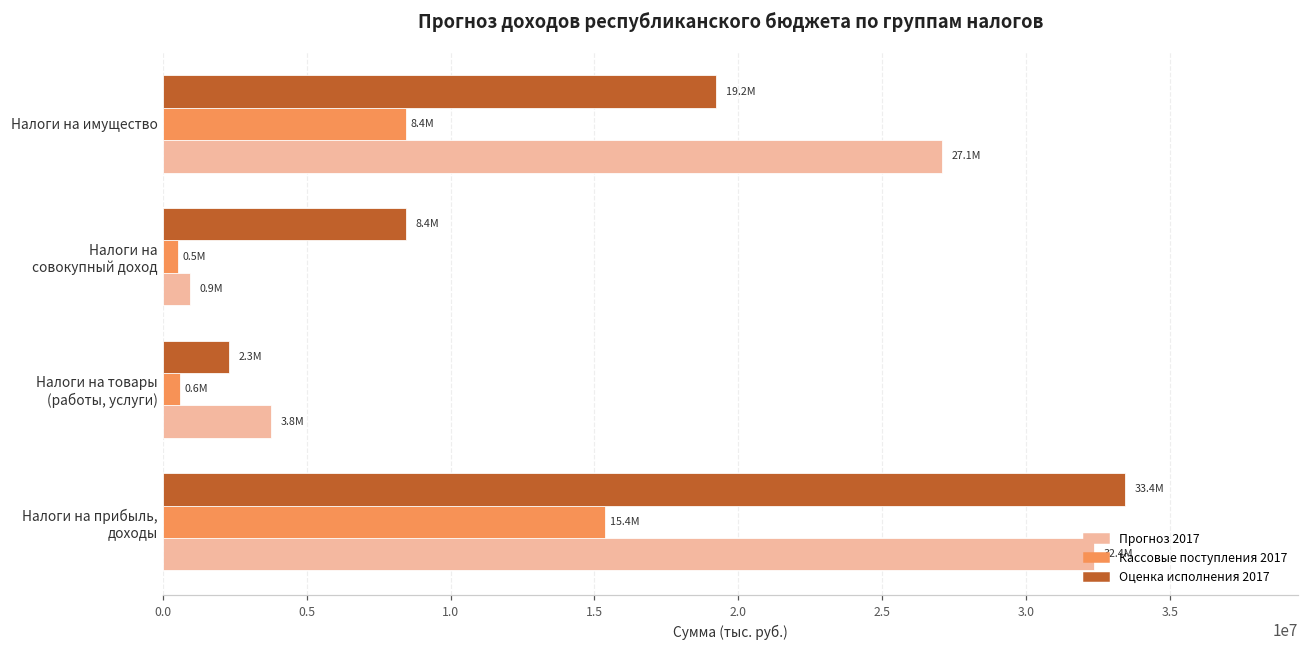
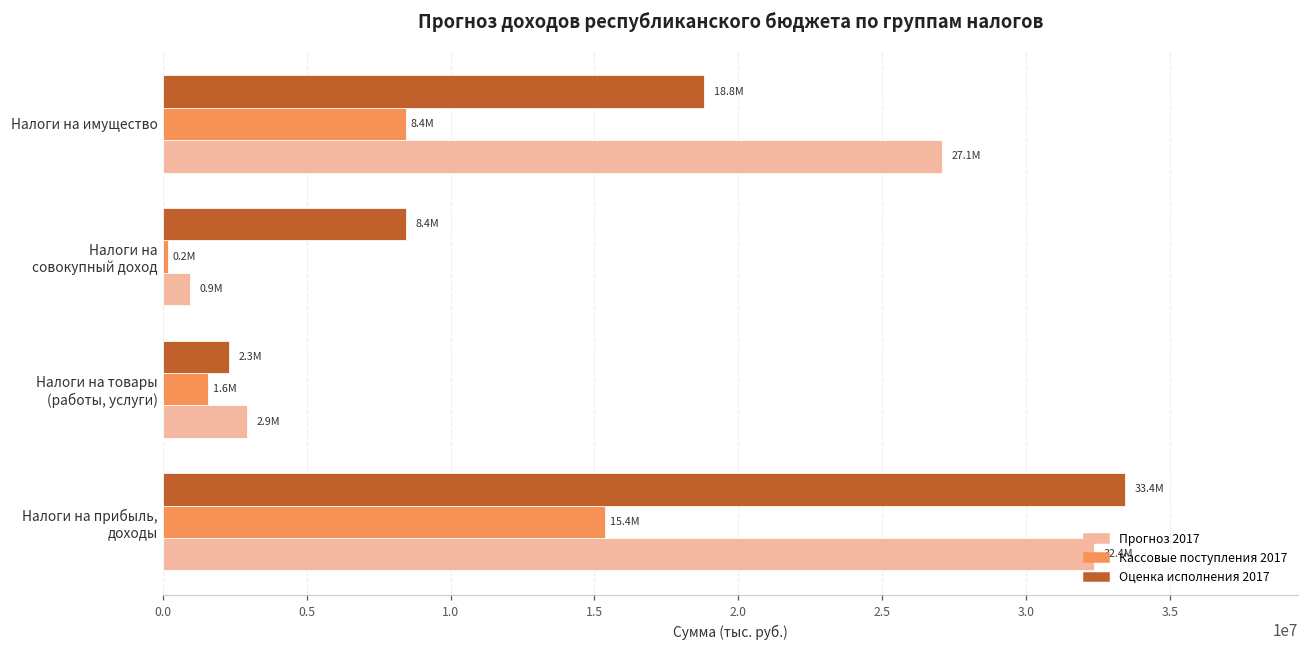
Оценка исполнения 2017, Налоги на имущество: 19.2M -> 18.8M
Кассовые поступления 2017, Налоги на совокупный доход: 0.5M -> 0.2M
Кассовые поступления 2017, Налоги на товары (работы, услуги): 0.6M -> 1.6M
Прогноз 2017, Налоги на товары (работы, услуги): 3.8M -> 2.9M
